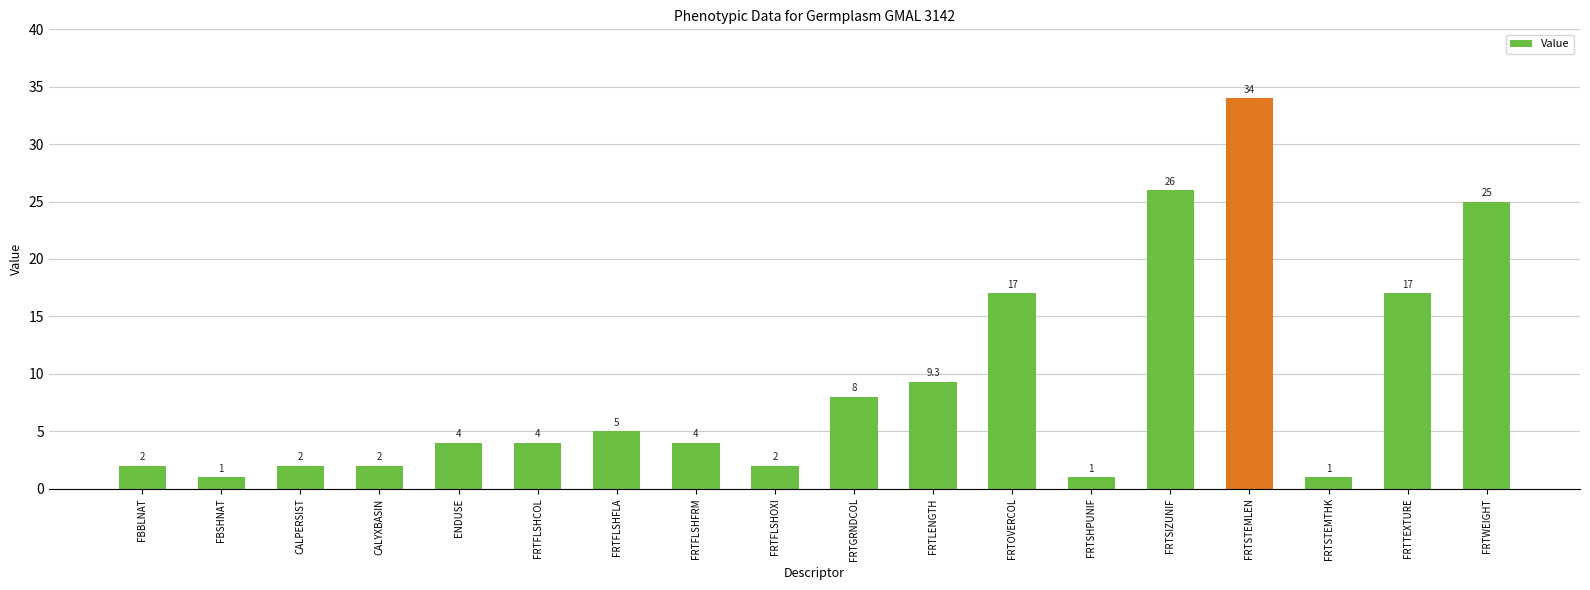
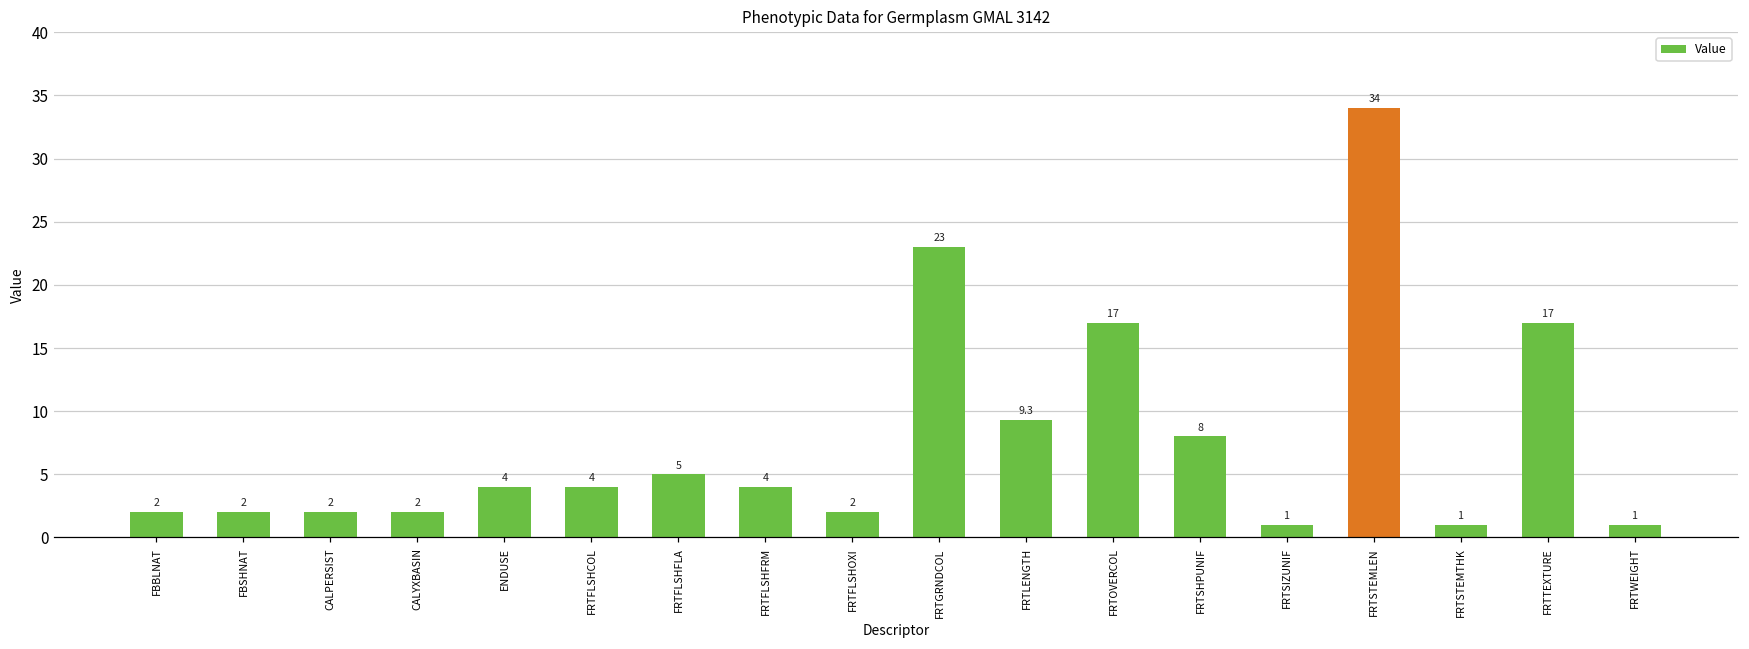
FBSHNAT: 1 -> 2
FRTGRNDCOL: 8 -> 23
FRTSHPUNIF: 1 -> 8
FRTSIZUNIF: 26 -> 1
FRTWEIGHT: 25 -> 1
